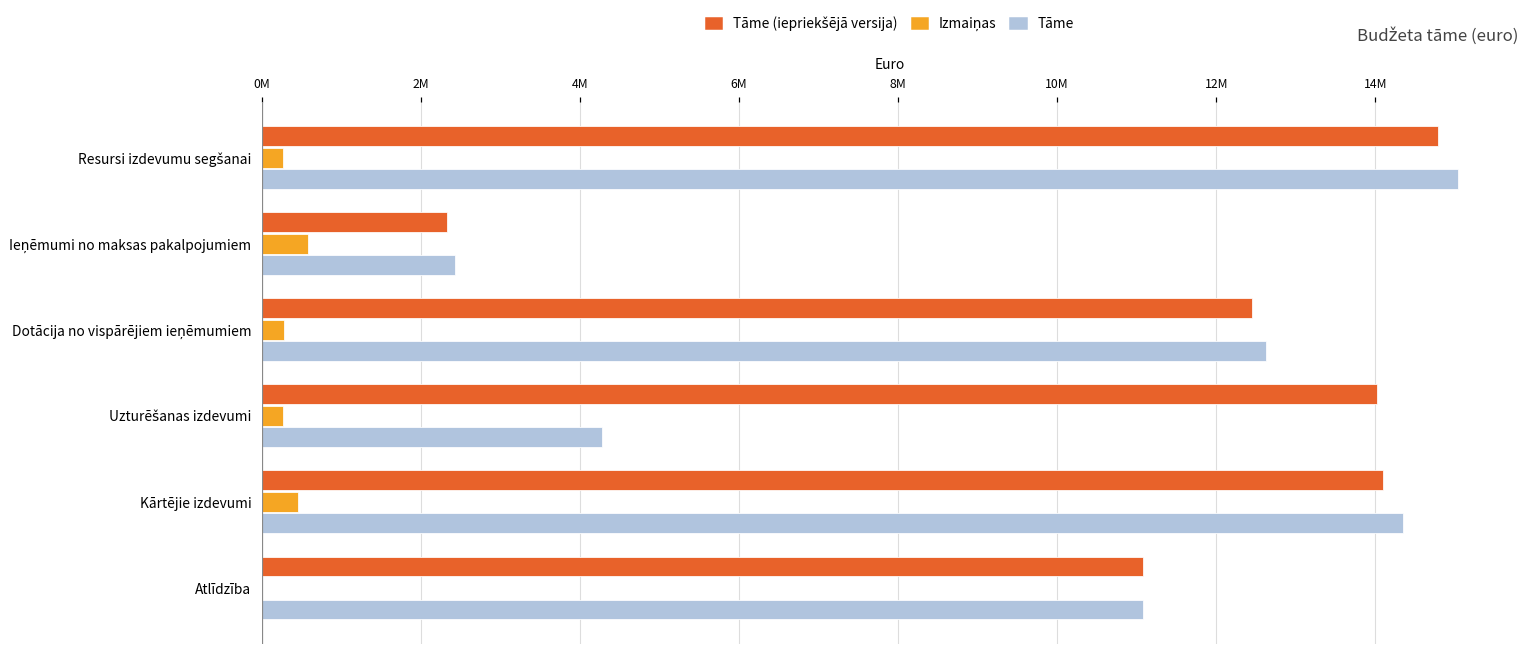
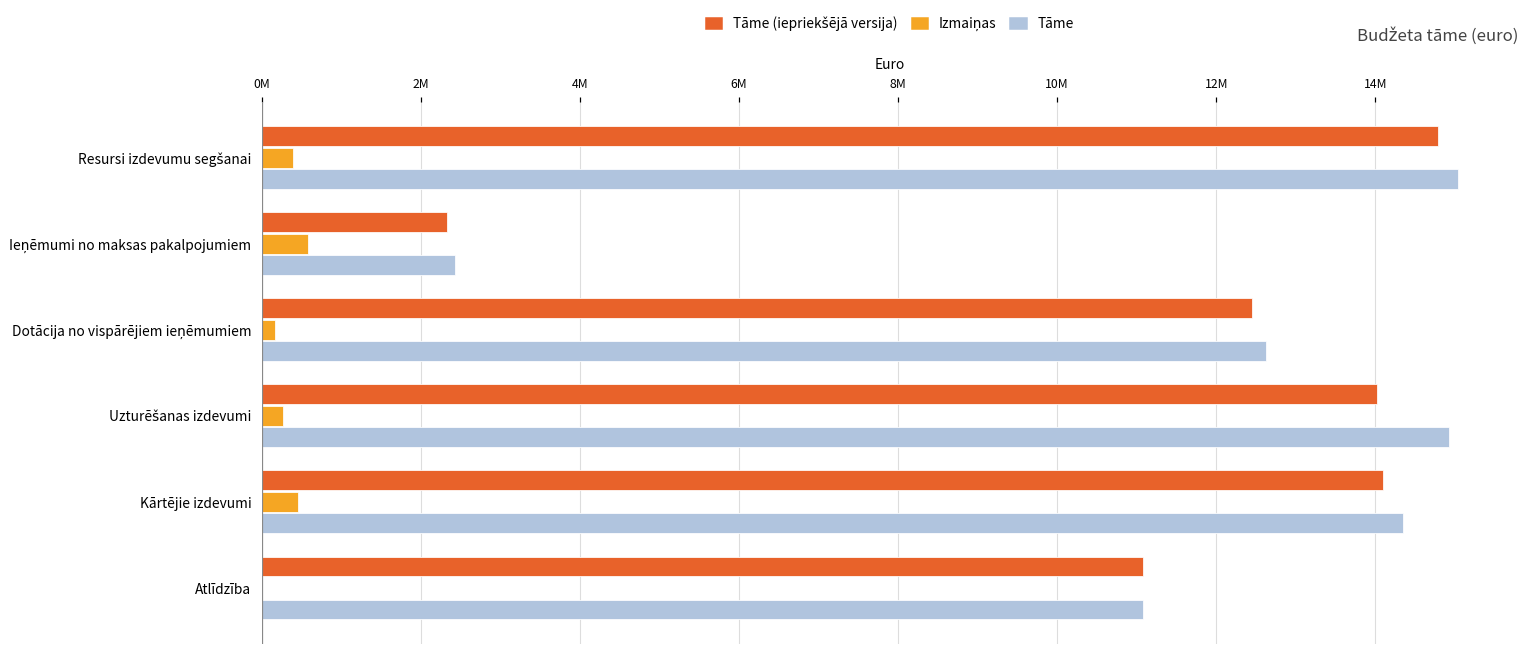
Izmaiņas, Resursi izdevumu segšanai: 300000 -> 400000
Izmaiņas, Dotācija no vispārējiem ieņēmumiem: 300000 -> 200000
Tāme, Uzturēšanas izdevumi: 4300000 -> 14900000
